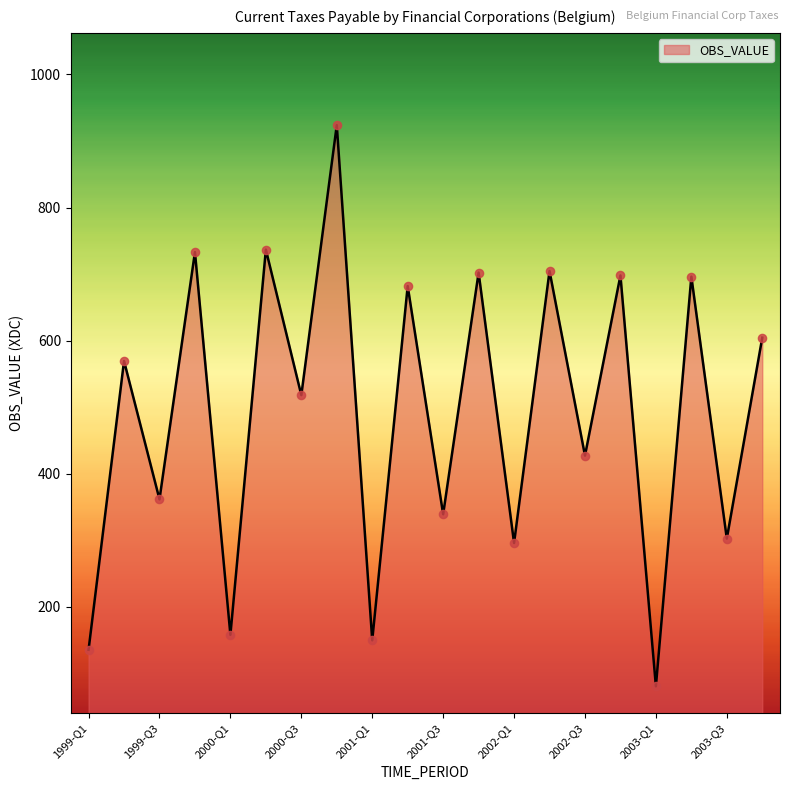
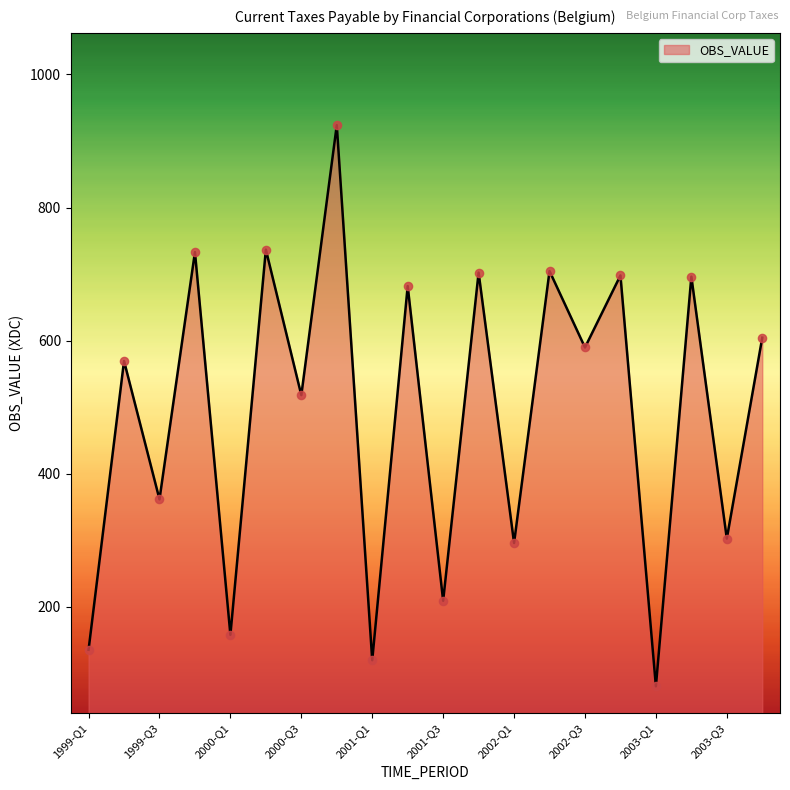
2001-Q1: 150 -> 120
2001-Q3: 340 -> 210
2002-Q3: 430 -> 590
